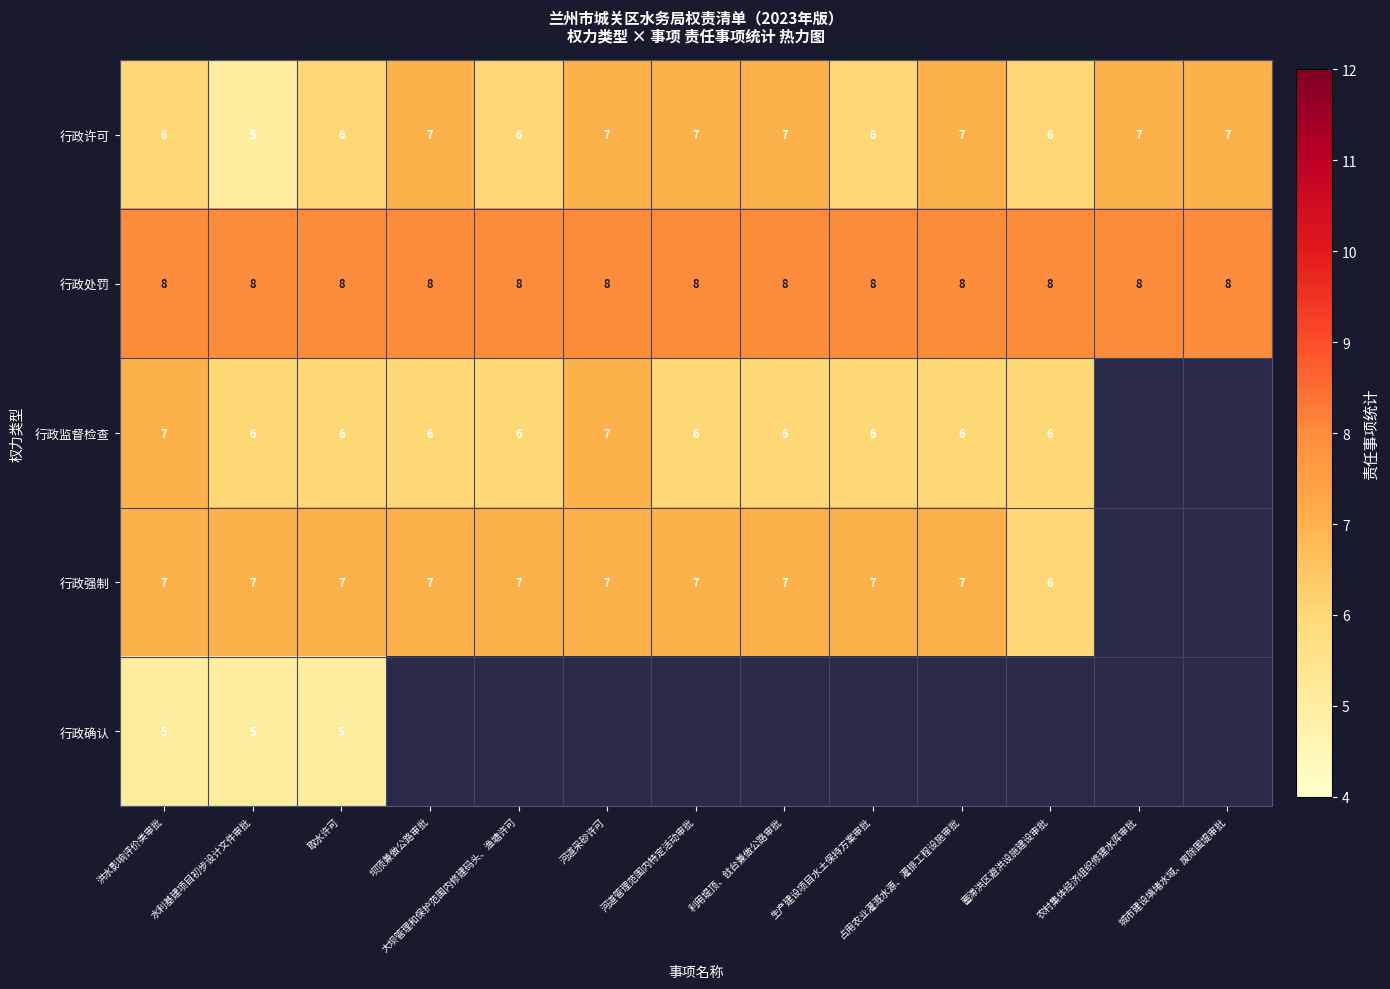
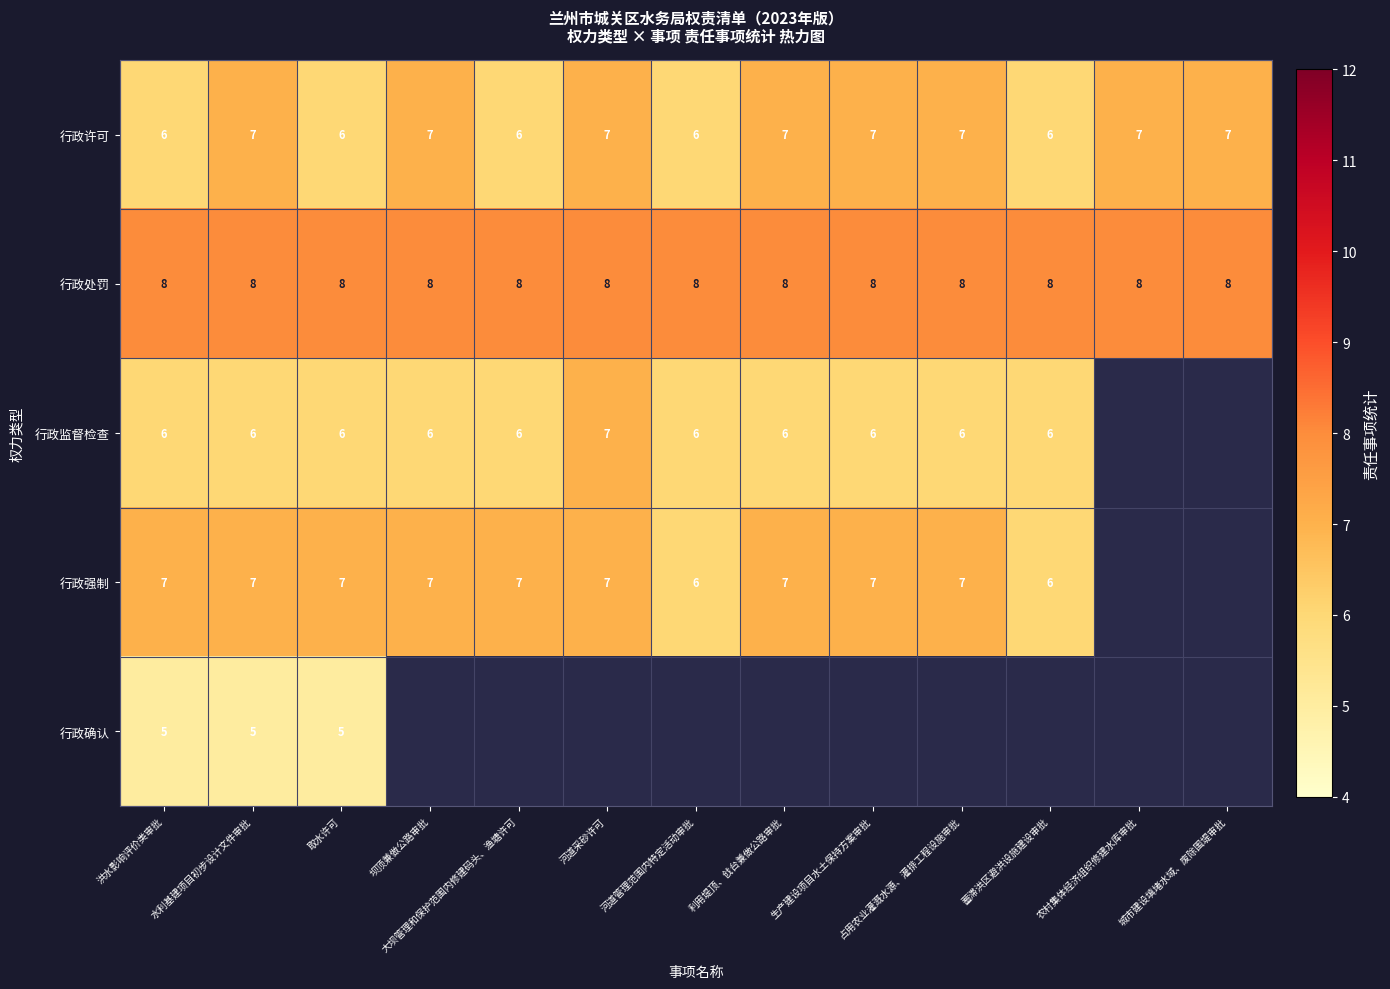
行政许可, 水利基建项目初步设计文件审批: 5 -> 7
行政许可, 河道管理范围内特定活动审批: 7 -> 6
行政许可, 生产建设项目水土保持方案审批: 6 -> 7
行政监督检查, 洪水影响评价类审批: 7 -> 6
行政强制, 河道管理范围内特定活动审批: 7 -> 6
